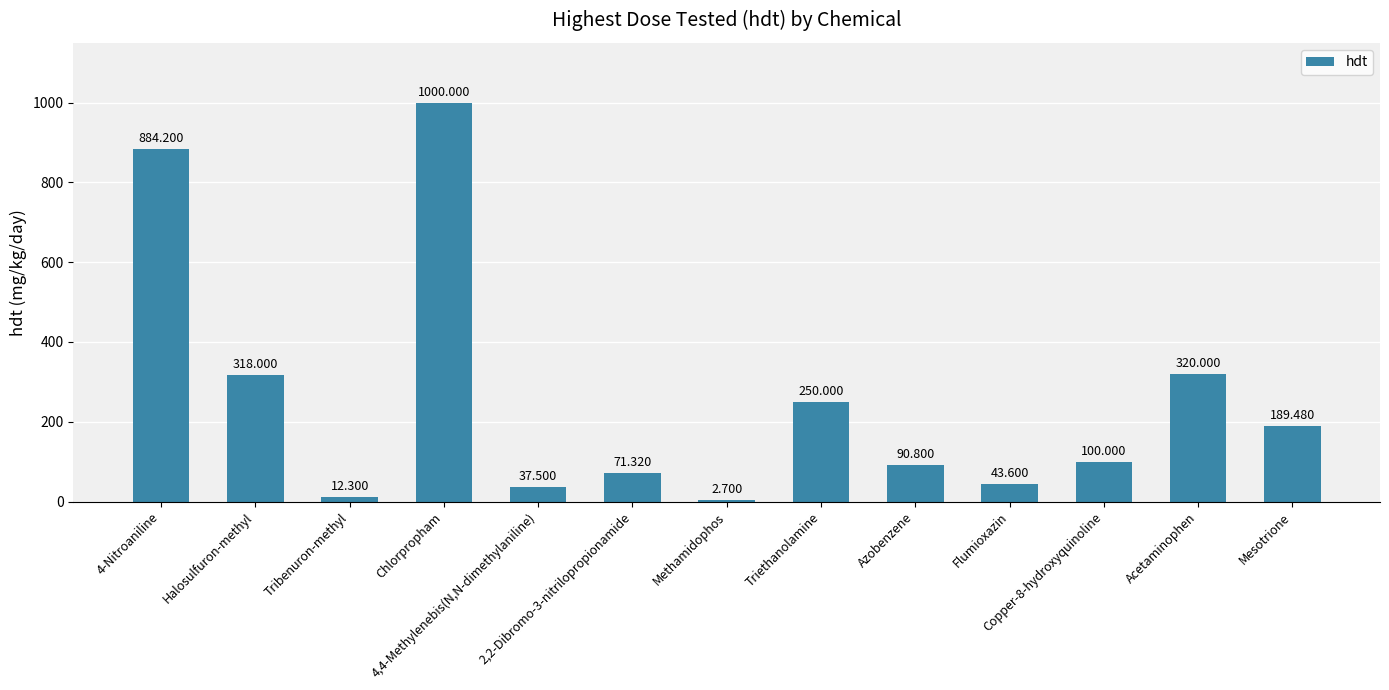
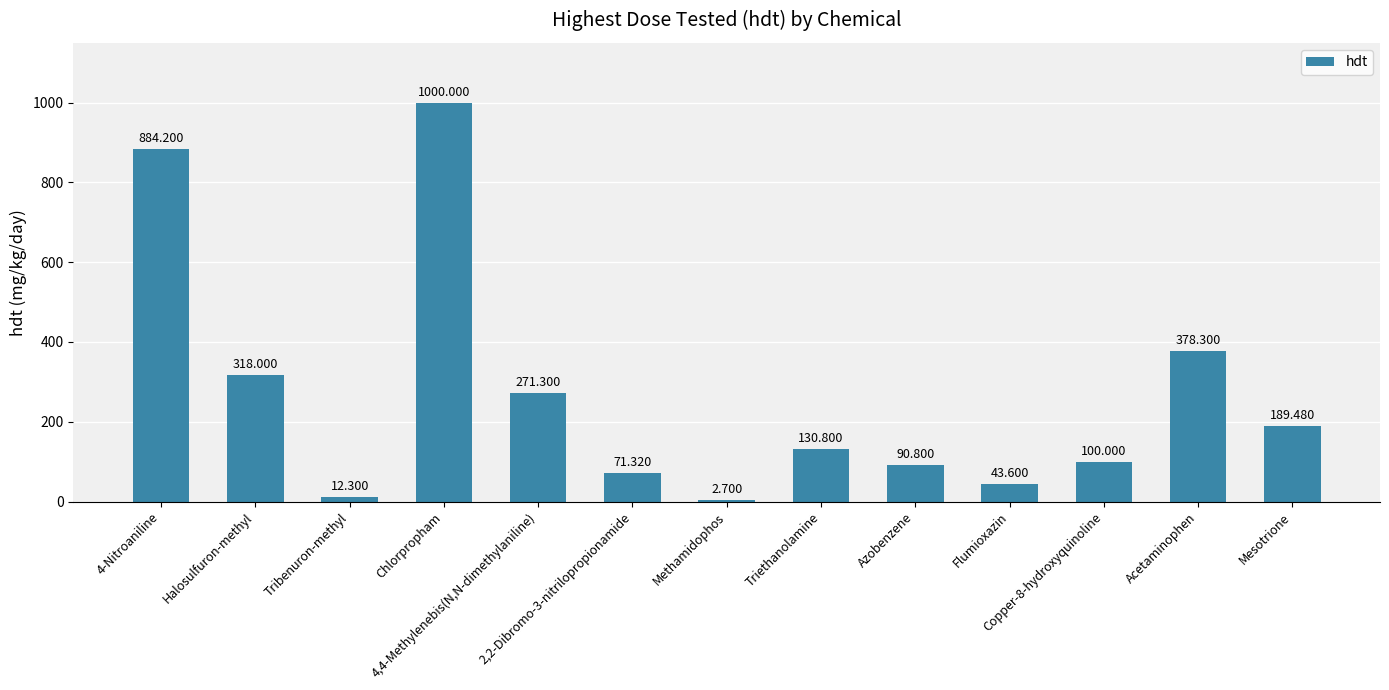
4,4-Methylenebis(N,N-dimethylaniline): 37.500 -> 271.300
Triethanolamine: 250.000 -> 130.800
Acetaminophen: 320.000 -> 378.300
